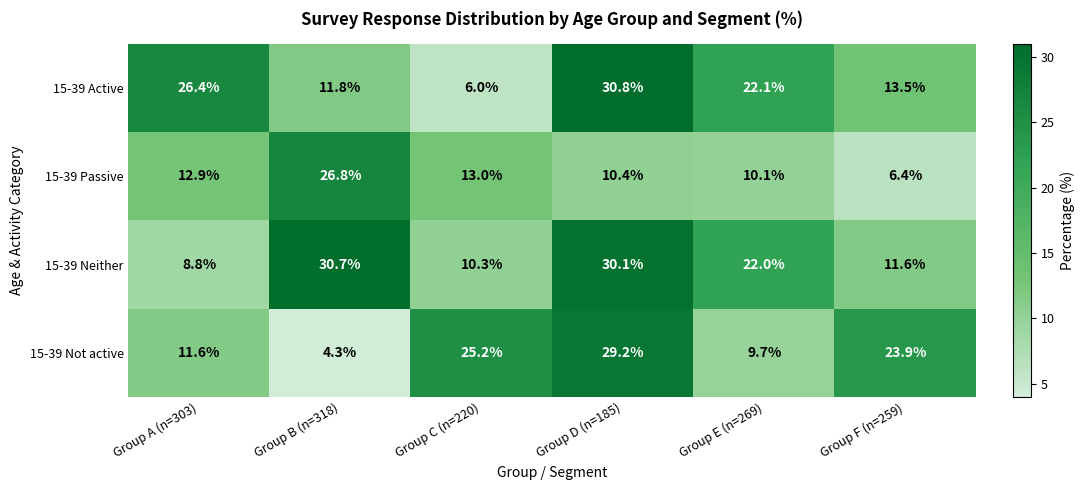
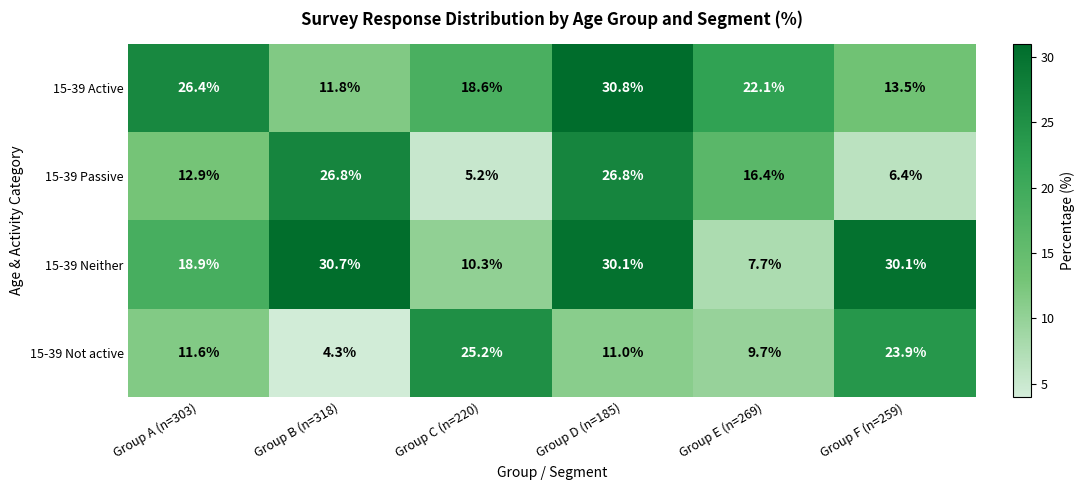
15-39 Active, Group C (n=220): 6.0% -> 18.6%
15-39 Passive, Group C (n=220): 13.0% -> 5.2%
15-39 Passive, Group D (n=185): 10.4% -> 26.8%
15-39 Passive, Group E (n=269): 10.1% -> 16.4%
15-39 Neither, Group A (n=303): 8.8% -> 18.9%
15-39 Neither, Group E (n=269): 22.0% -> 7.7%
15-39 Neither, Group F (n=259): 11.6% -> 30.1%
15-39 Not active, Group D (n=185): 29.2% -> 11.0%
